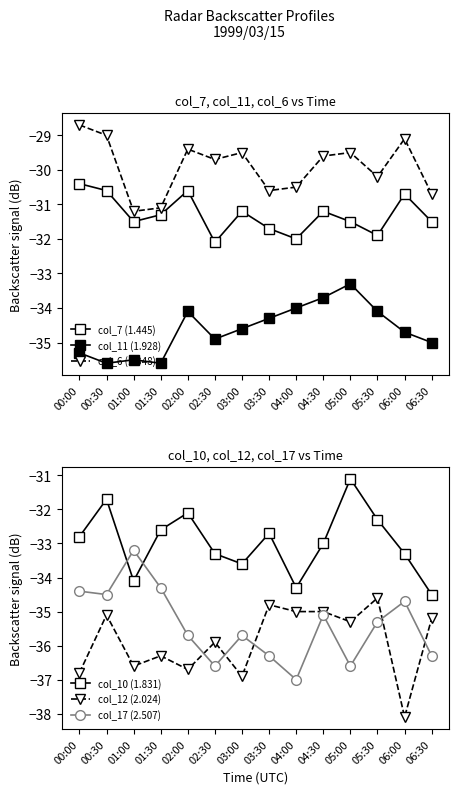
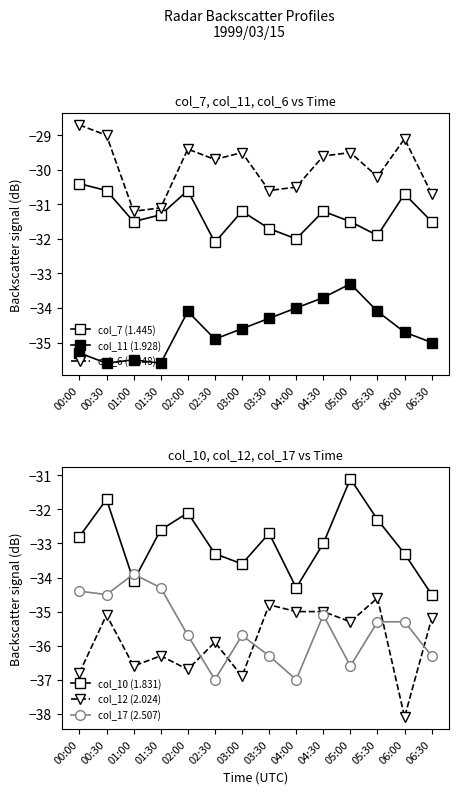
col_10, col_12, col_17 vs Time, col_17 (2.507), 01:00: -33.2 -> -33.9
col_10, col_12, col_17 vs Time, col_17 (2.507), 02:30: -36.6 -> -37.0
col_10, col_12, col_17 vs Time, col_17 (2.507), 06:00: -34.7 -> -35.3
